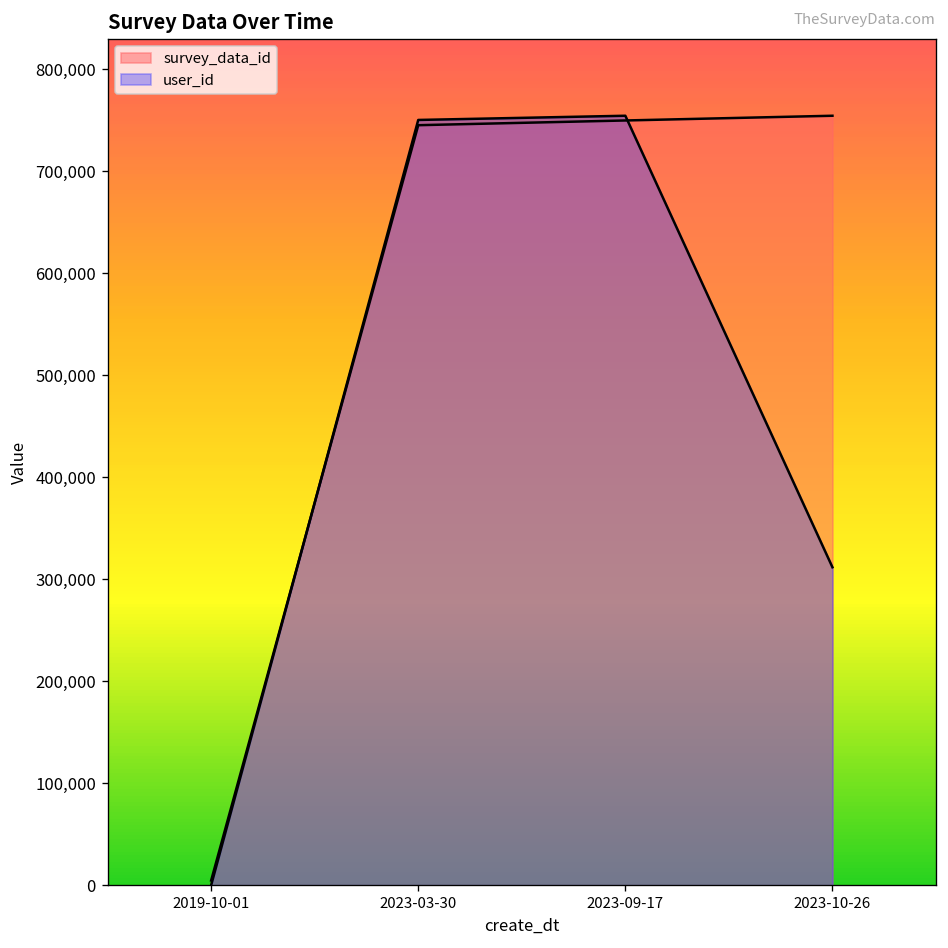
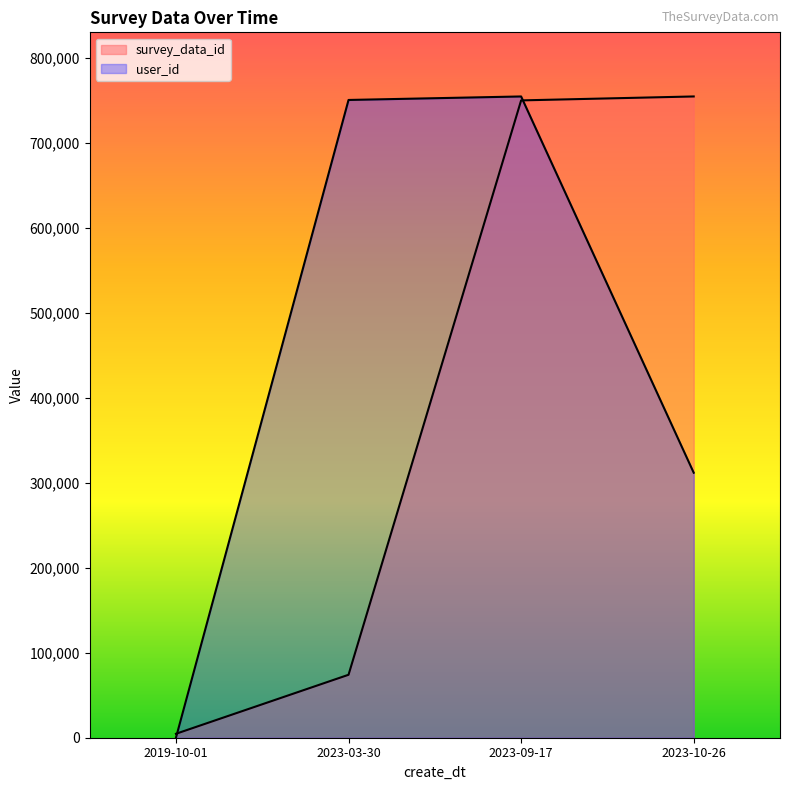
survey_data_id, 2023-03-30: 750,000 -> 70,000
